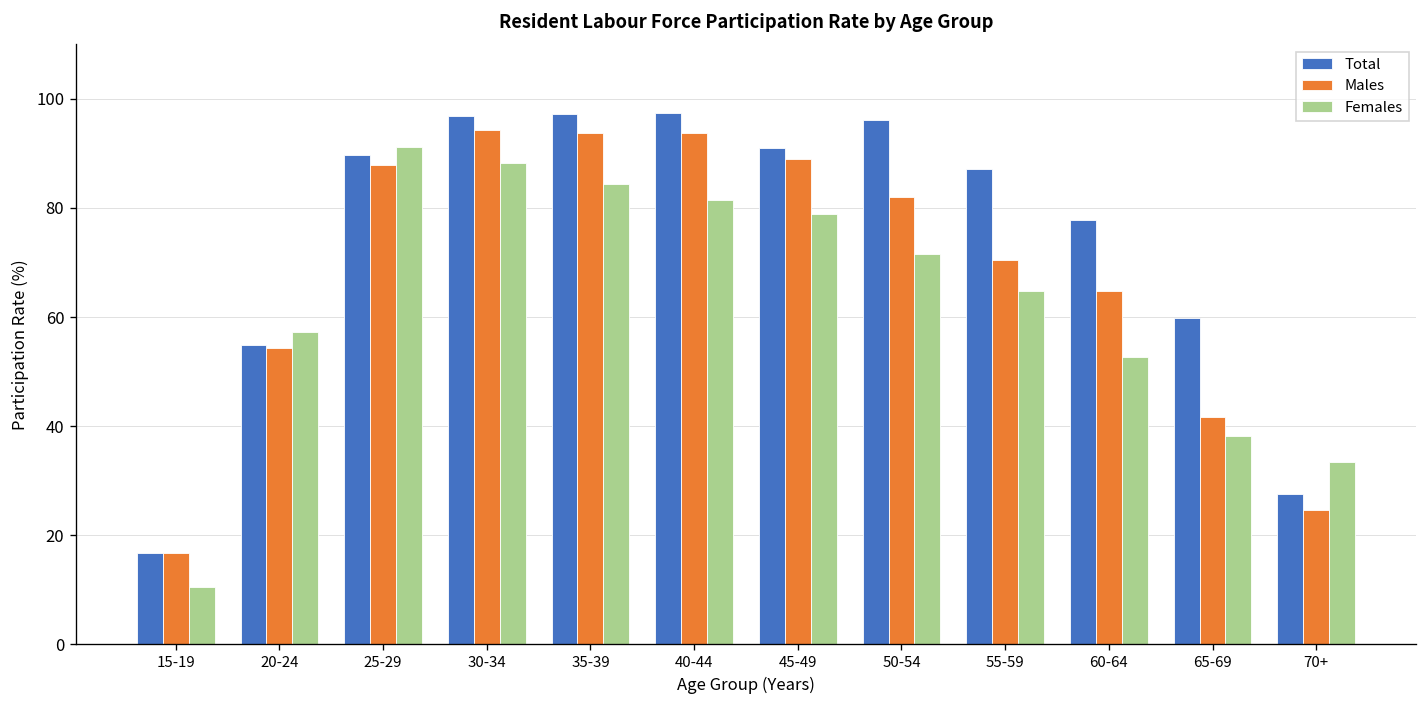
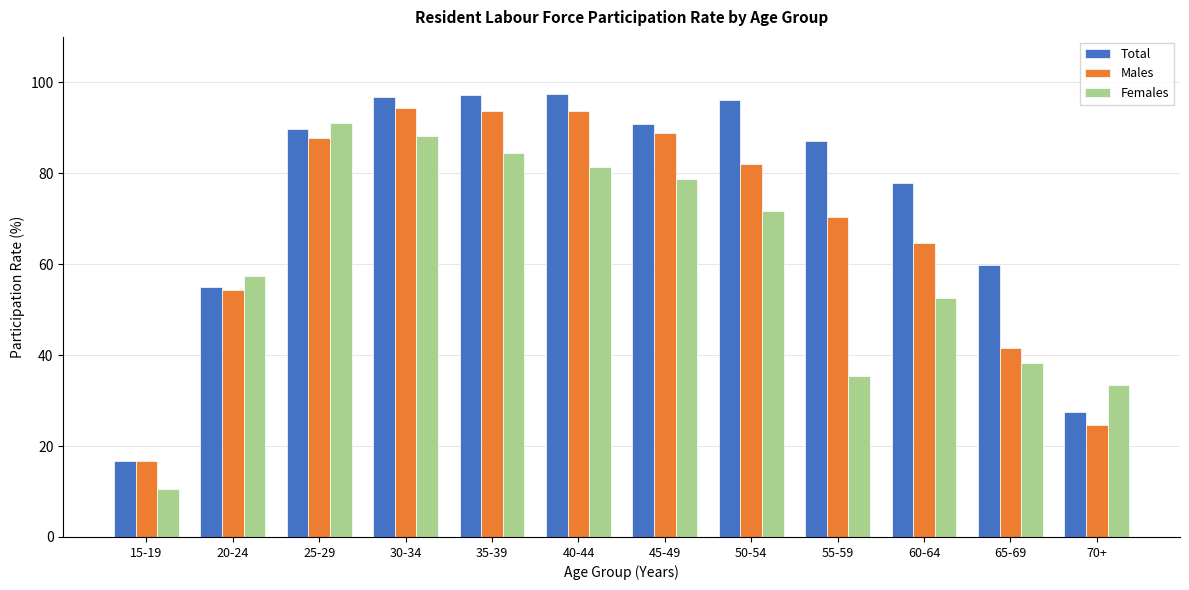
Females, 55-59: 65 -> 36
